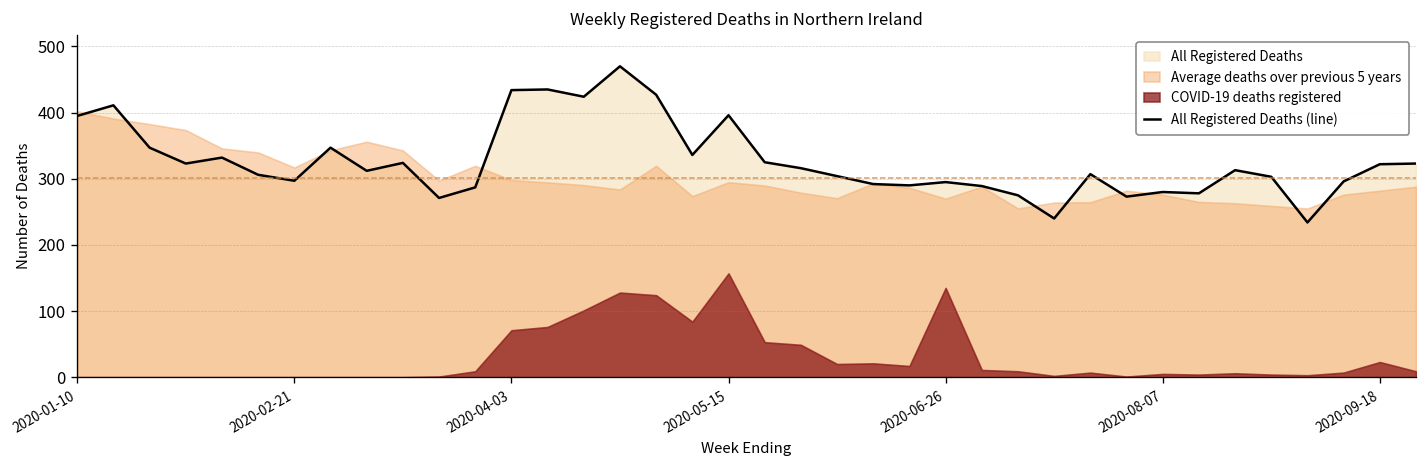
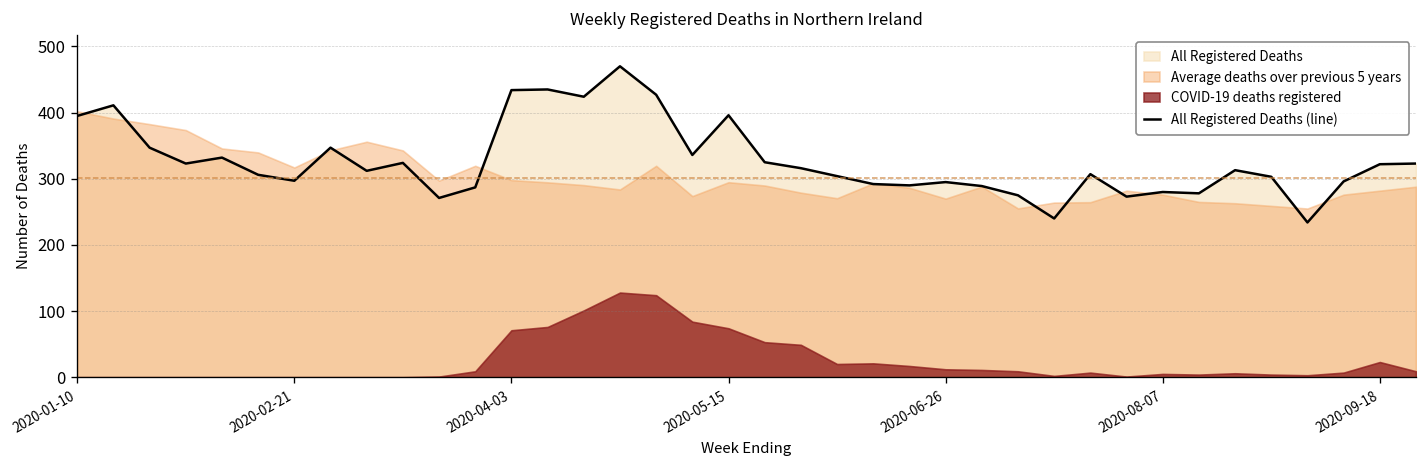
COVID-19 deaths registered, 2020-05-15: 160 -> 70
COVID-19 deaths registered, 2020-06-26: 140 -> 10
